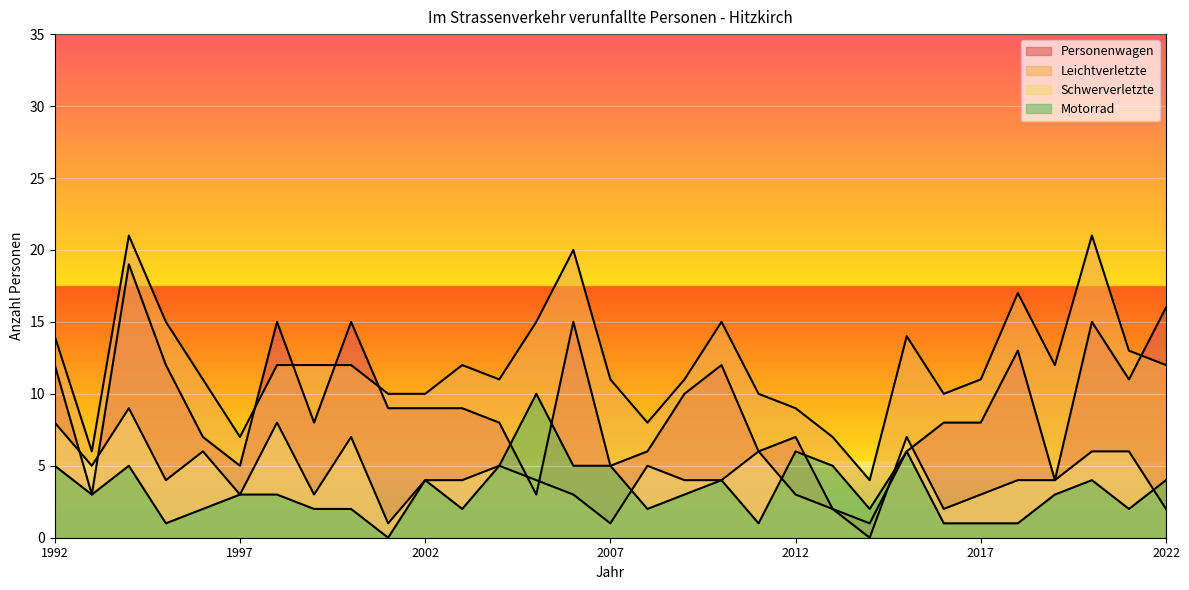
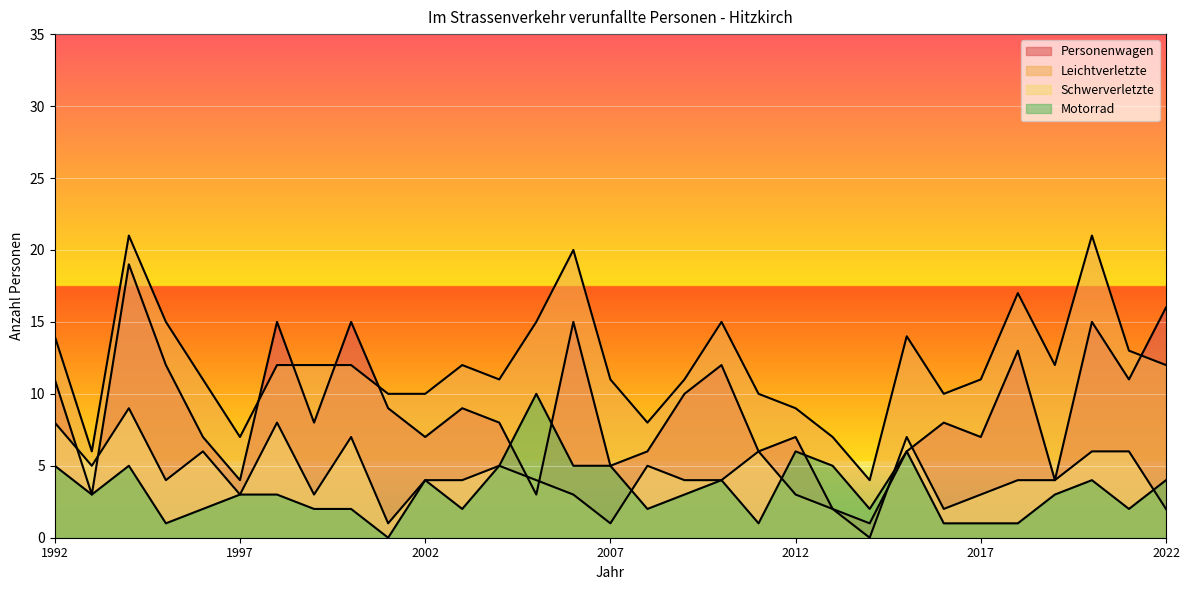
Personenwagen, 1992: 12 -> 11
Personenwagen, 1997: 5 -> 4
Personenwagen, 2002: 9 -> 7
Personenwagen, 2017: 8 -> 7
